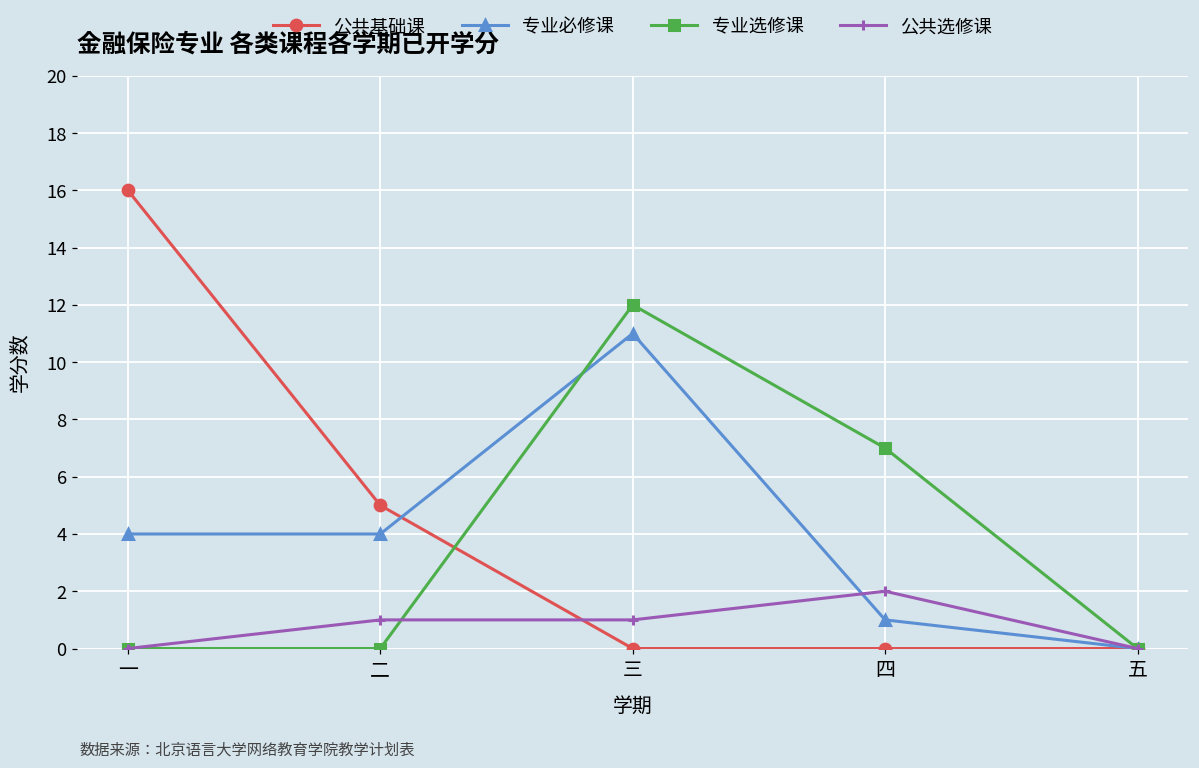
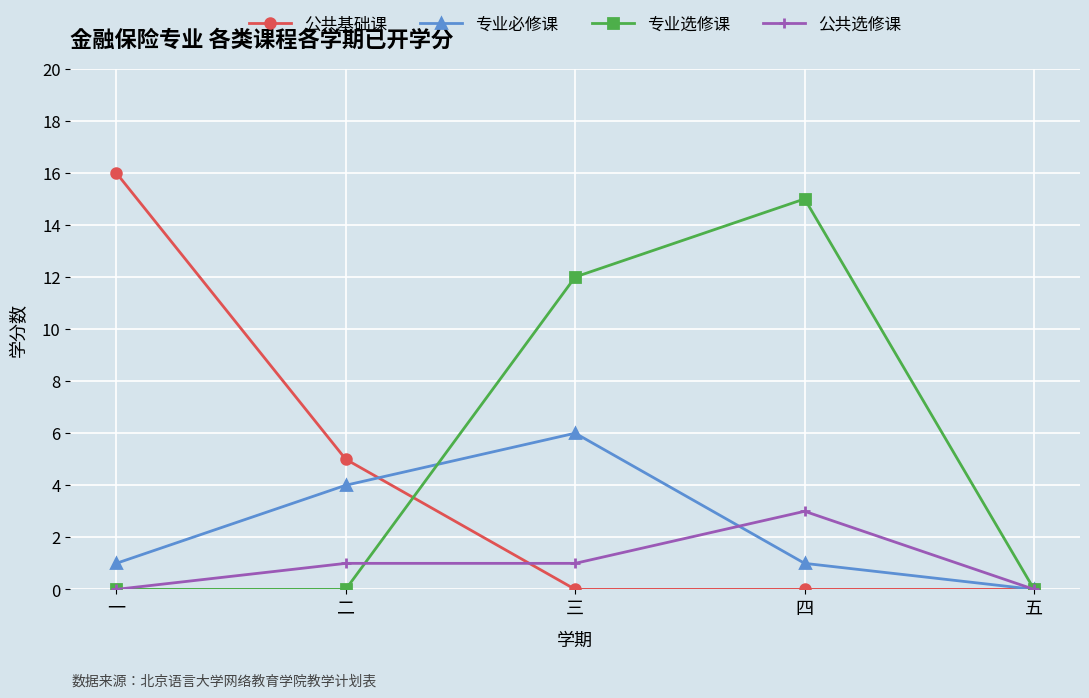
专业必修课, 一: 4 -> 1
专业必修课, 三: 11 -> 6
专业选修课, 四: 7 -> 15
公共选修课, 四: 2 -> 3
